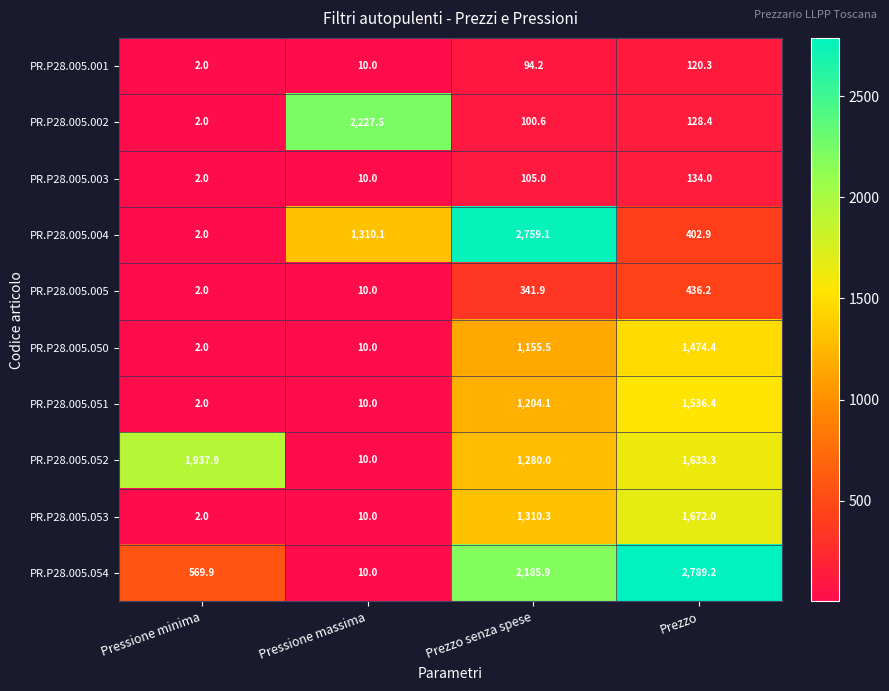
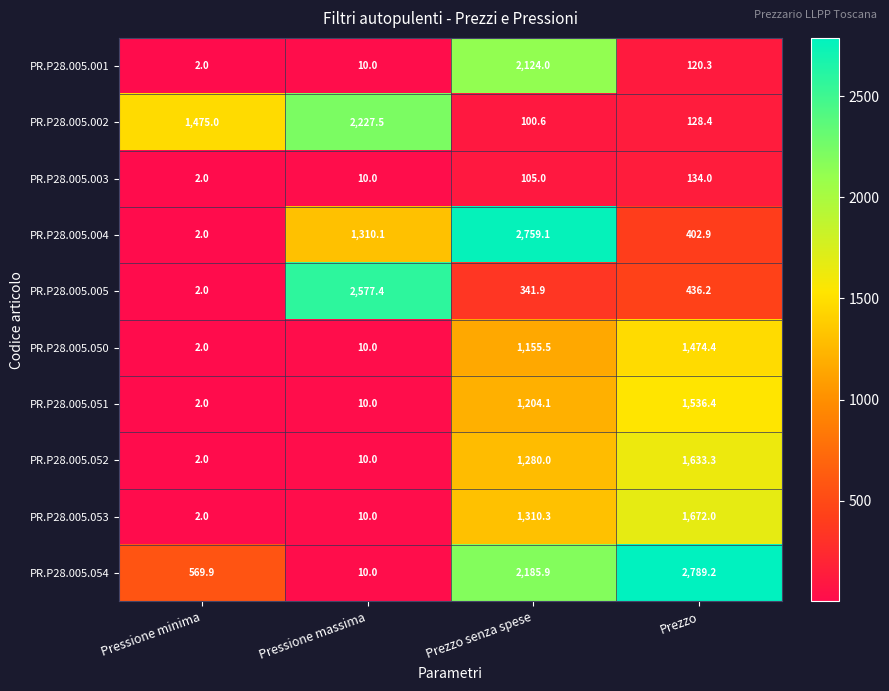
PR.P28.005.001, Prezzo senza spese: 94.2 -> 2,124.0
PR.P28.005.002, Pressione minima: 2.0 -> 1,475.0
PR.P28.005.005, Pressione massima: 10.0 -> 2,577.4
PR.P28.005.052, Pressione minima: 1,937.9 -> 2.0
